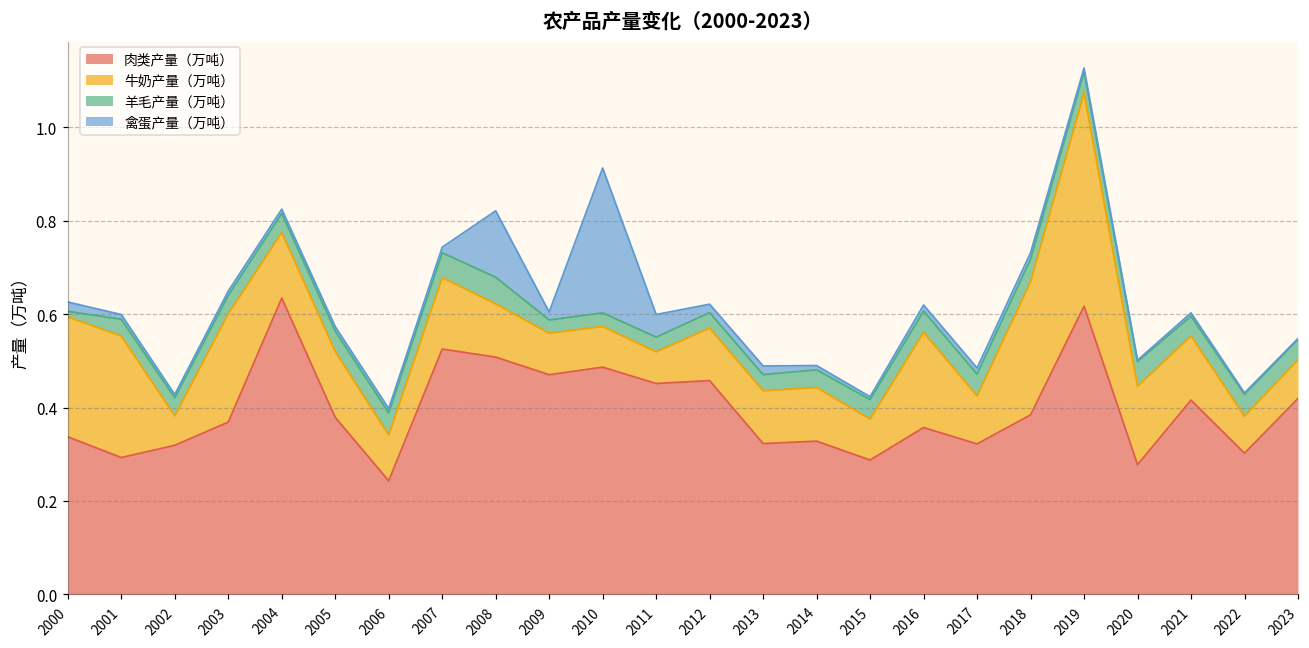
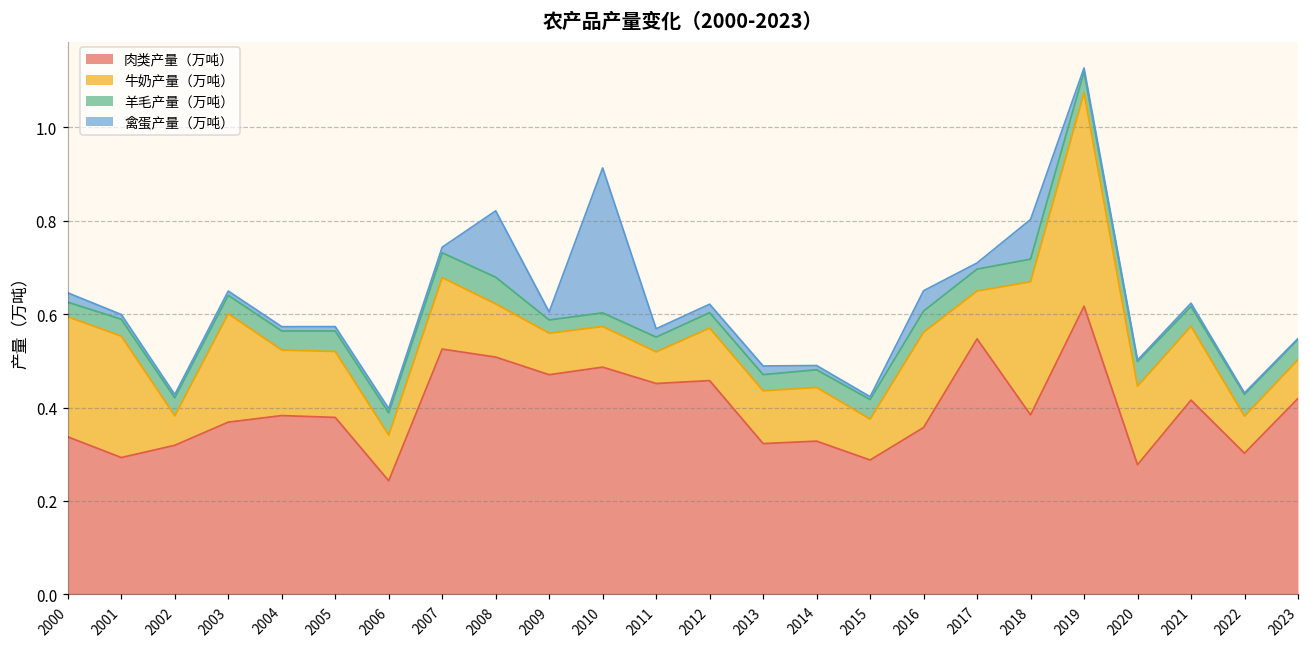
羊毛产量（万吨）, 2000: 0.01 -> 0.03
肉类产量（万吨）, 2004: 0.63 -> 0.38
禽蛋产量（万吨）, 2011: 0.05 -> 0.02
禽蛋产量（万吨）, 2016: 0.01 -> 0.04
肉类产量（万吨）, 2017: 0.32 -> 0.55
禽蛋产量（万吨）, 2018: 0.01 -> 0.08
牛奶产量（万吨）, 2021: 0.14 -> 0.16
